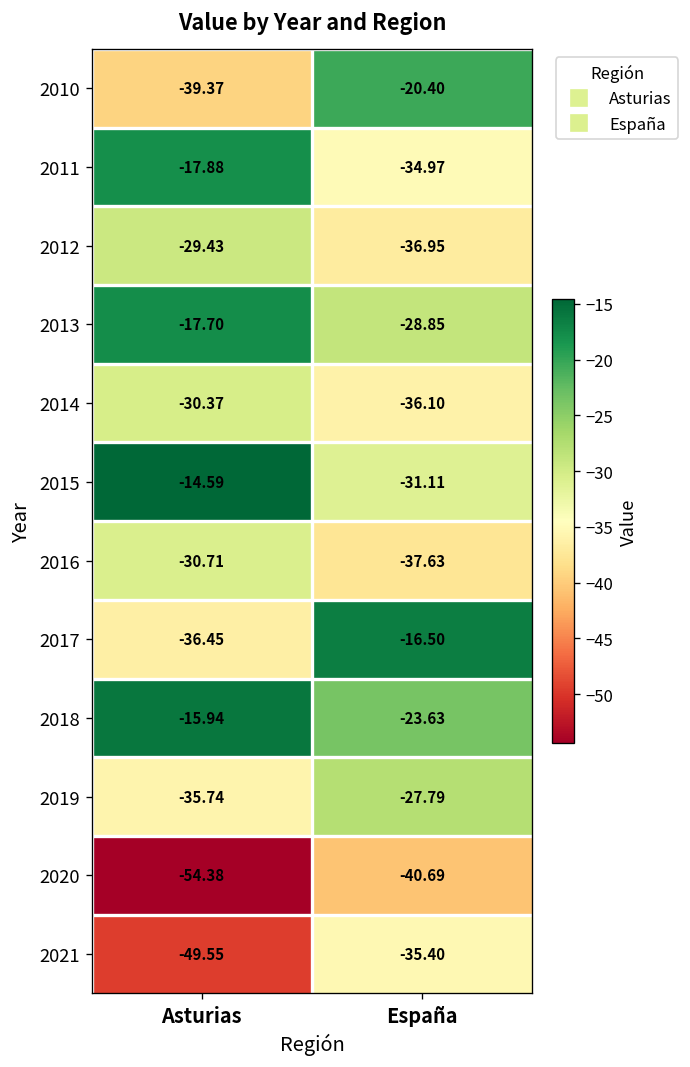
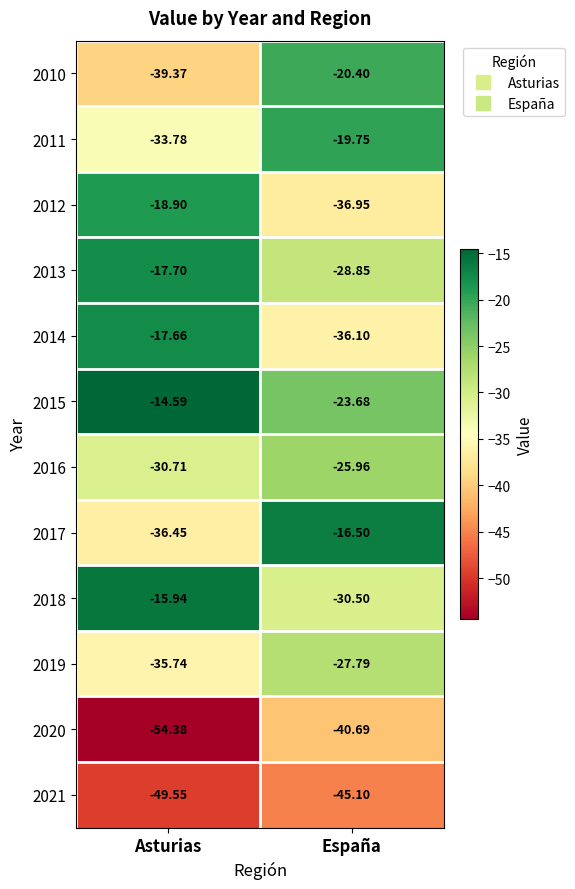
2011, Asturias: -17.88 -> -33.78
2011, España: -34.97 -> -19.75
2012, Asturias: -29.43 -> -18.90
2014, Asturias: -30.37 -> -17.66
2015, España: -31.11 -> -23.68
2016, España: -37.63 -> -25.96
2018, España: -23.63 -> -30.50
2021, España: -35.40 -> -45.10
